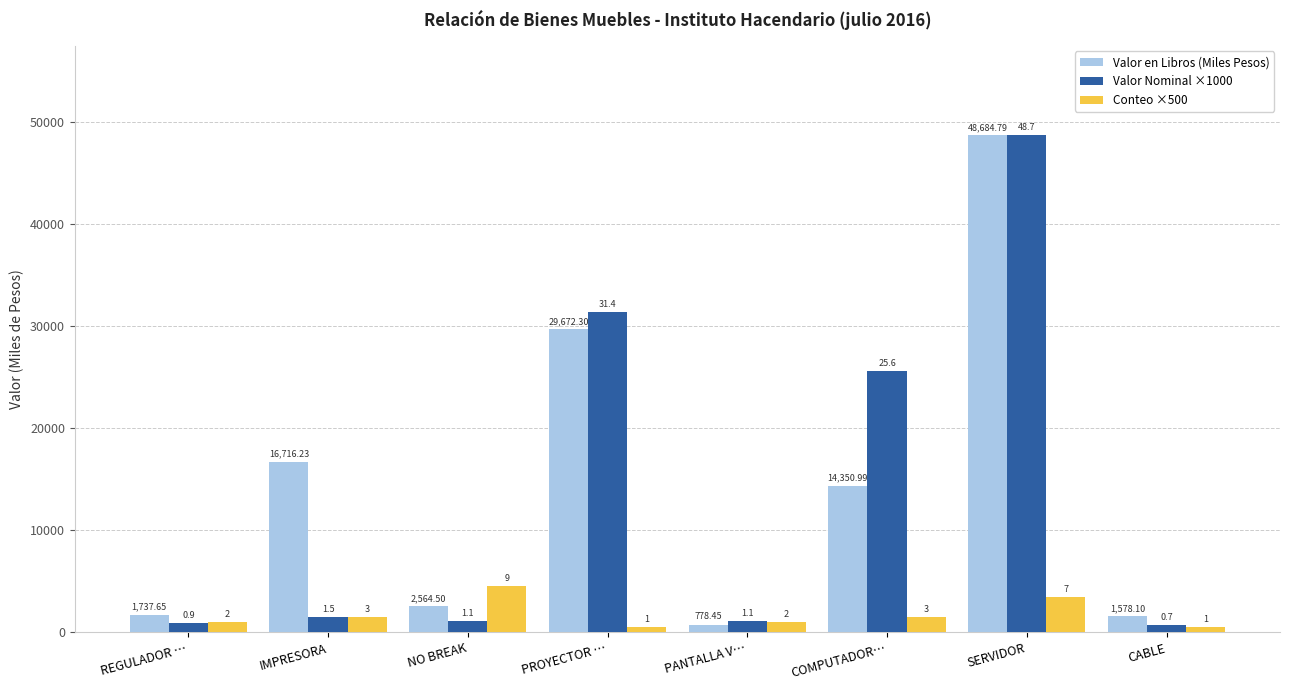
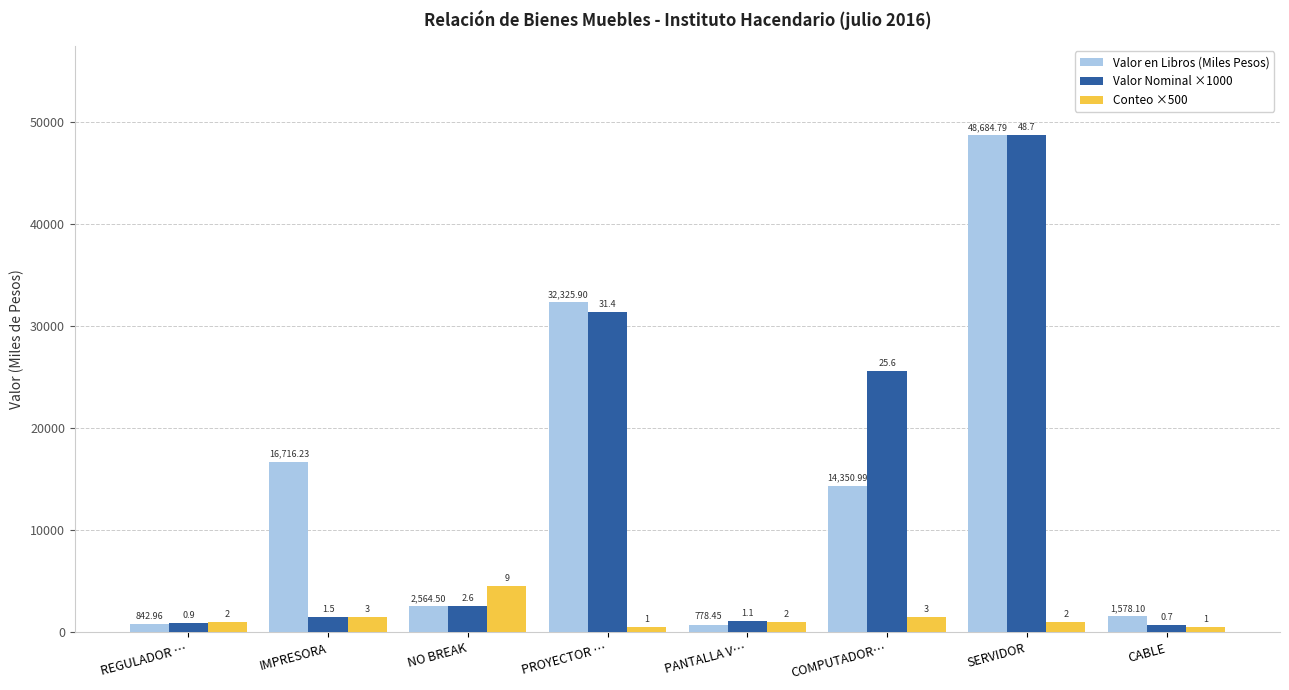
Valor en Libros (Miles Pesos), REGULADOR …: 1,737.65 -> 842.96
Valor Nominal ×1000, NO BREAK: 1.1 -> 2.6
Valor en Libros (Miles Pesos), PROYECTOR …: 29,672.30 -> 32,325.90
Conteo ×500, SERVIDOR: 7 -> 2
